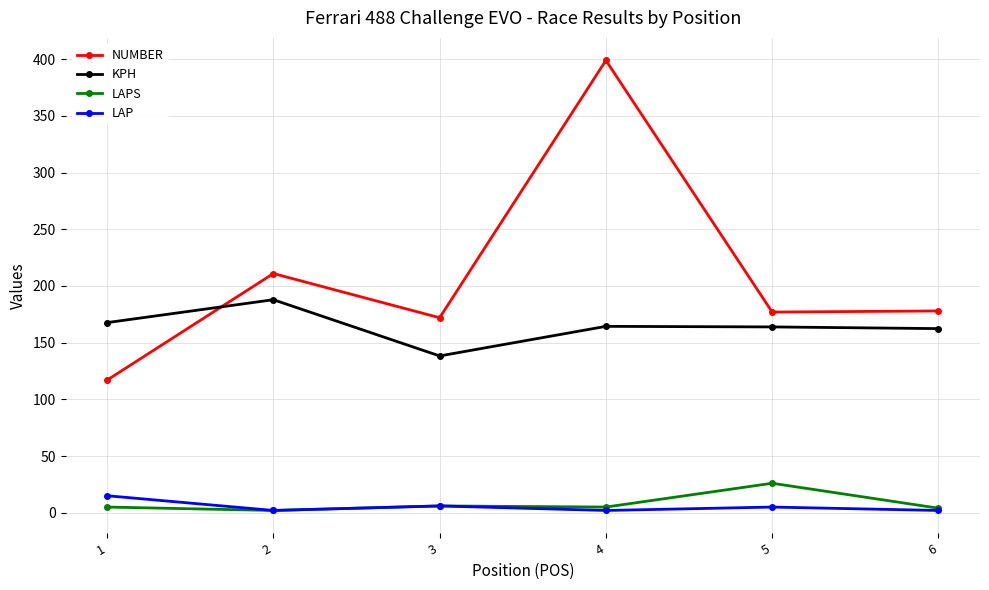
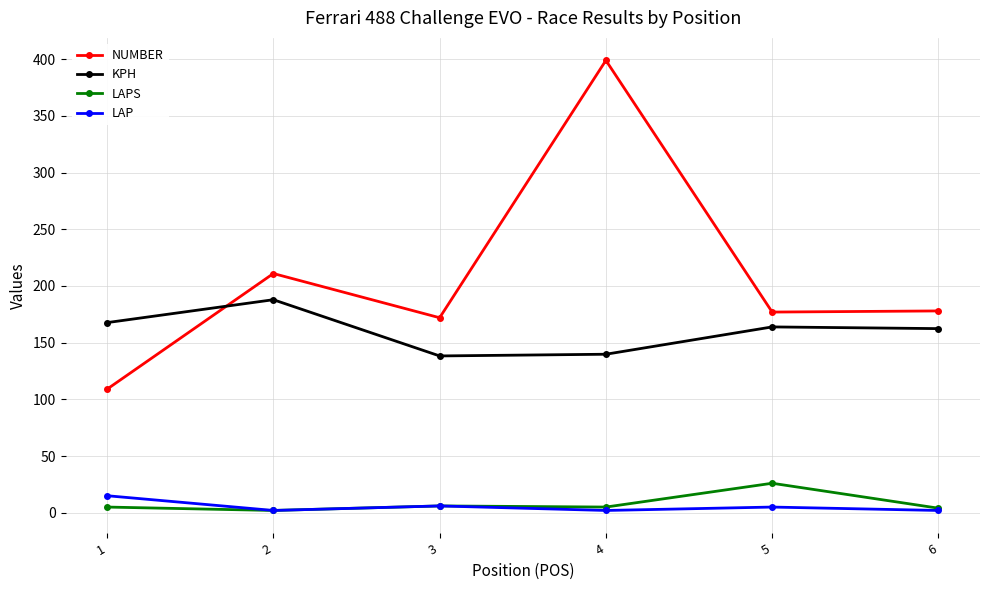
NUMBER, 1: 117 -> 109
KPH, 4: 164 -> 140
